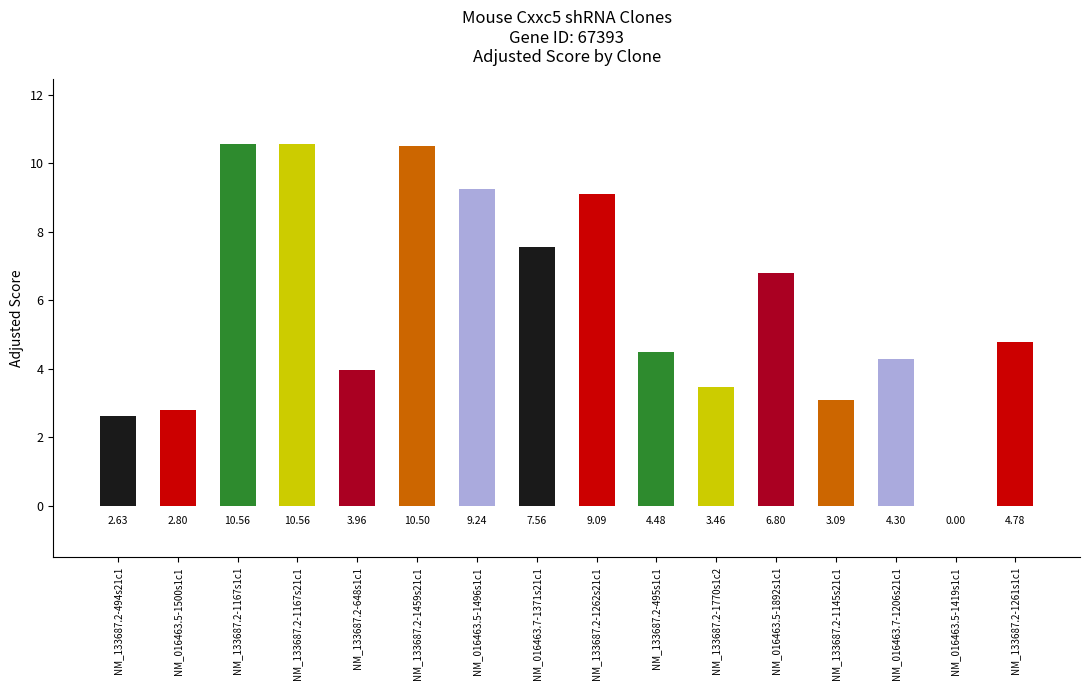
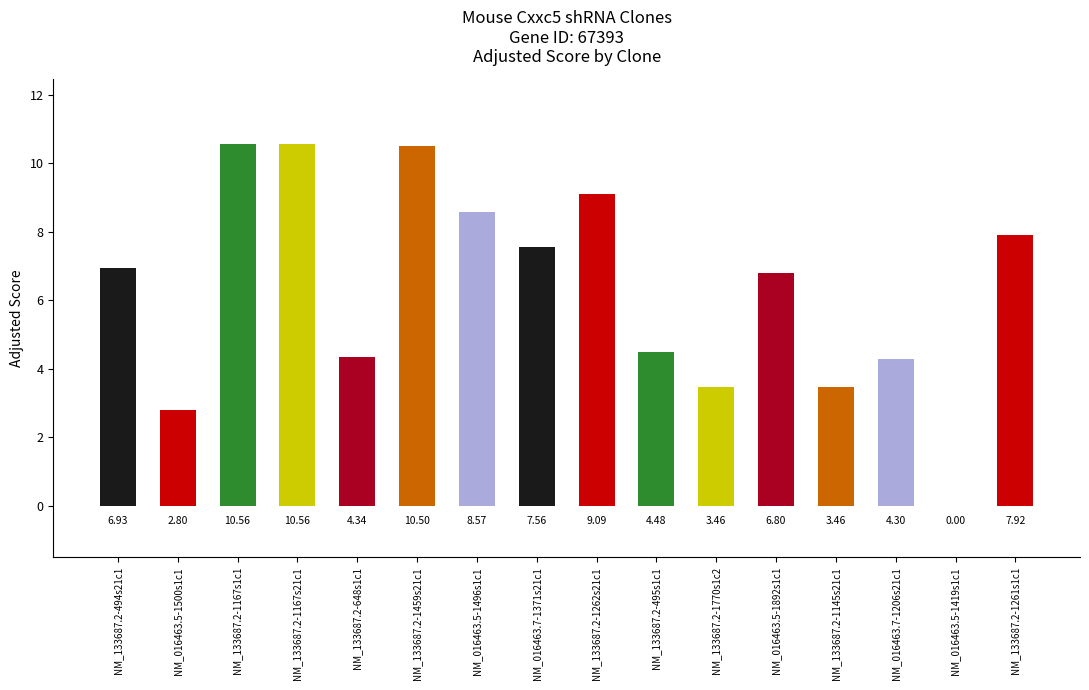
NM_133687.2-494s21c1: 2.63 -> 6.93
NM_133687.2-648s1c1: 3.96 -> 4.34
NM_016463.5-1496s1c1: 9.24 -> 8.57
NM_133687.2-1145s21c1: 3.09 -> 3.46
NM_133687.2-1261s1c1: 4.78 -> 7.92
